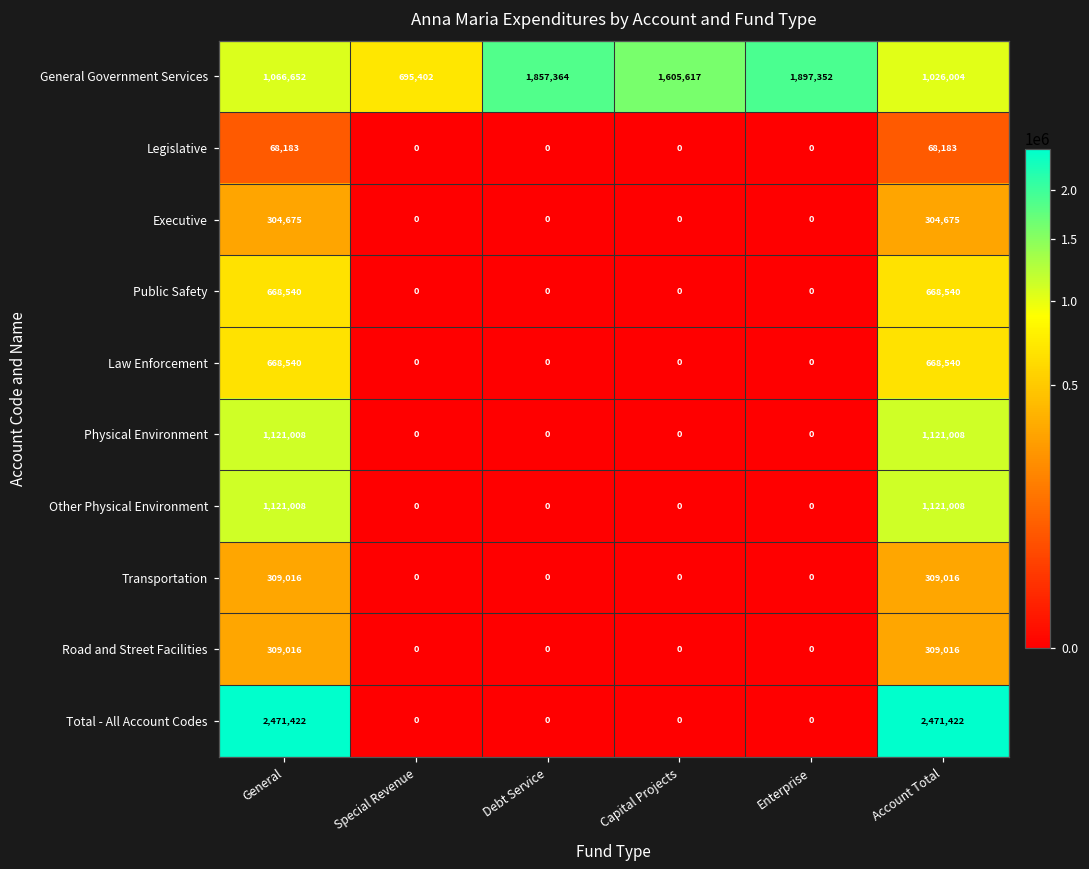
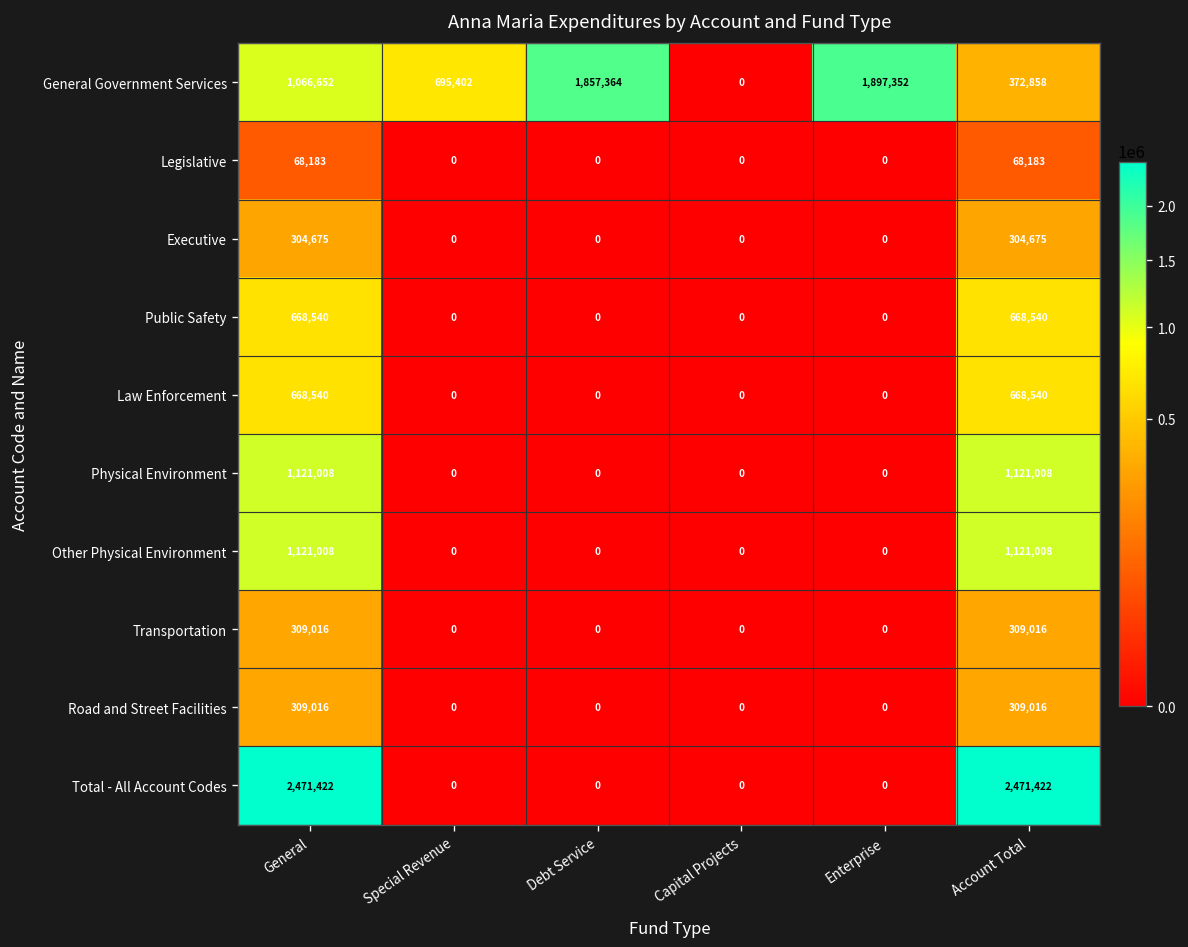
General Government Services, Capital Projects: 1,605,617 -> 0
General Government Services, Account Total: 1,026,004 -> 372,858
